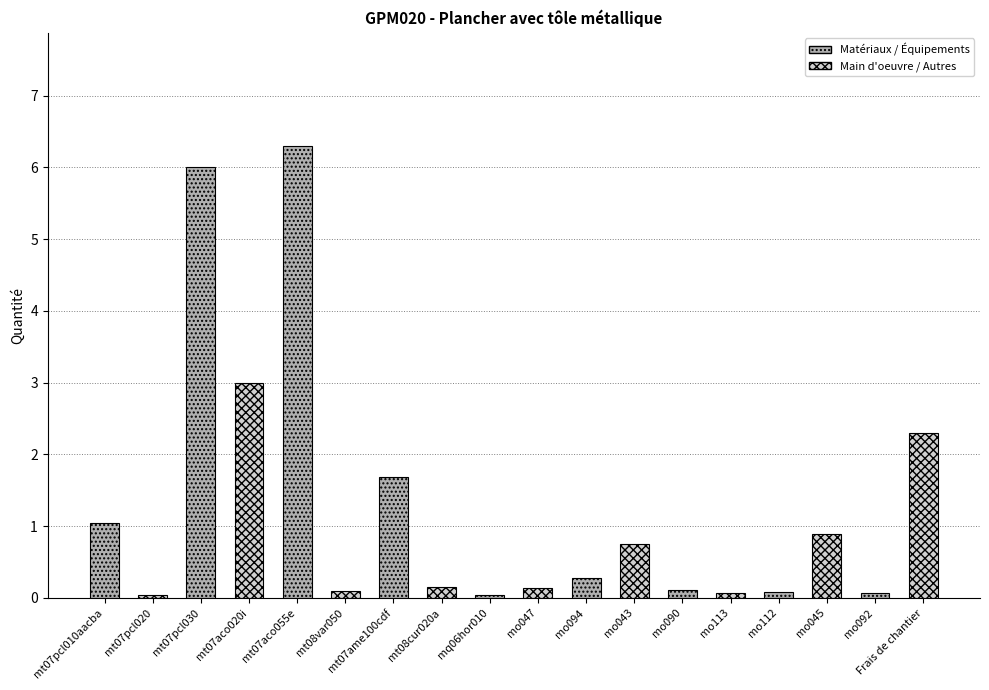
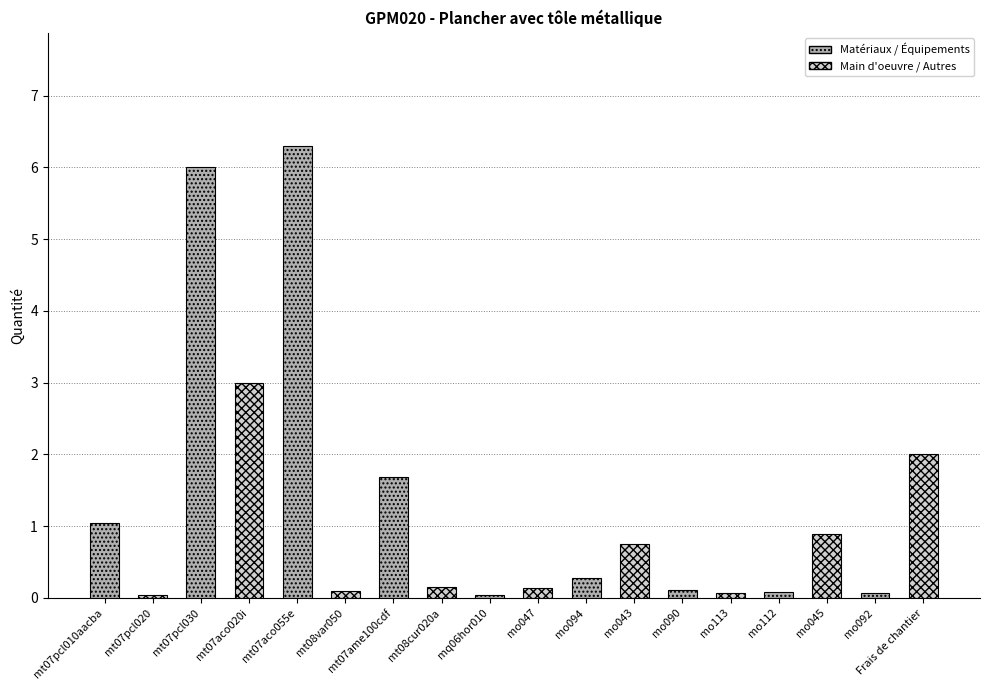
Frais de chantier: 2.3 -> 2.0
